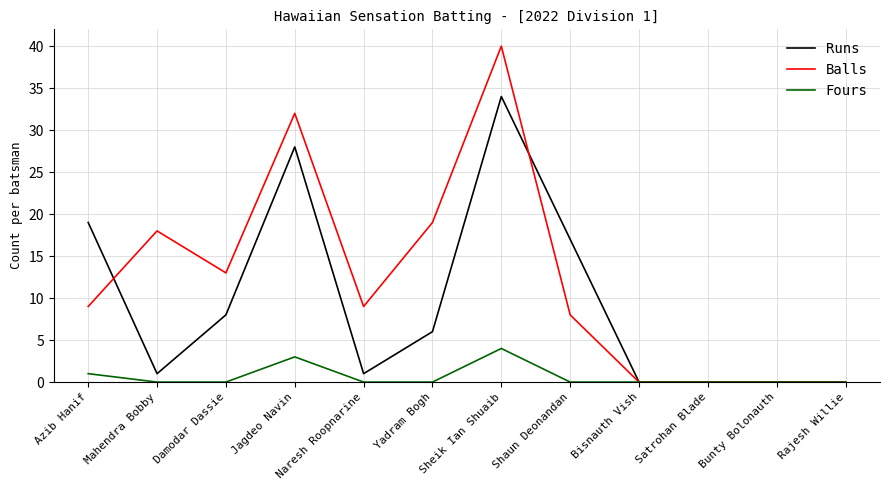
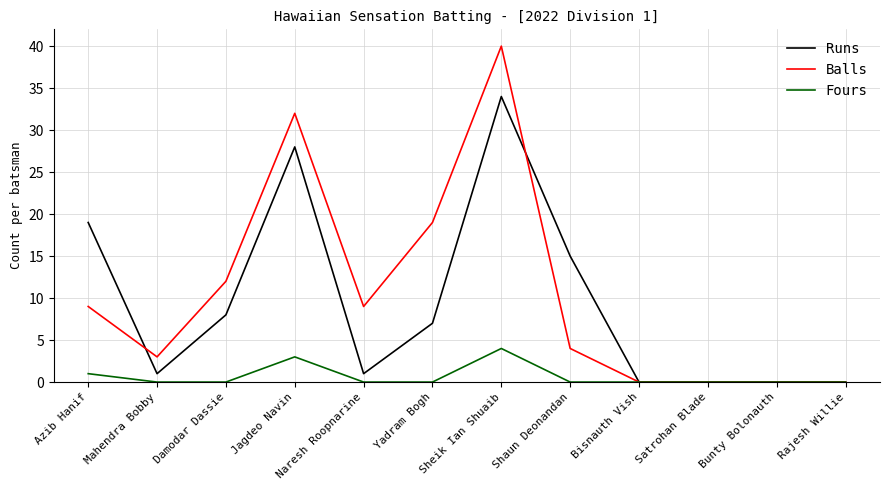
Balls, Mahendra Bobby: 18 -> 3
Balls, Damodar Dassie: 13 -> 12
Runs, Yadram Bogh: 6 -> 7
Runs, Shaun Deonandan: 17 -> 15
Balls, Shaun Deonandan: 8 -> 4
